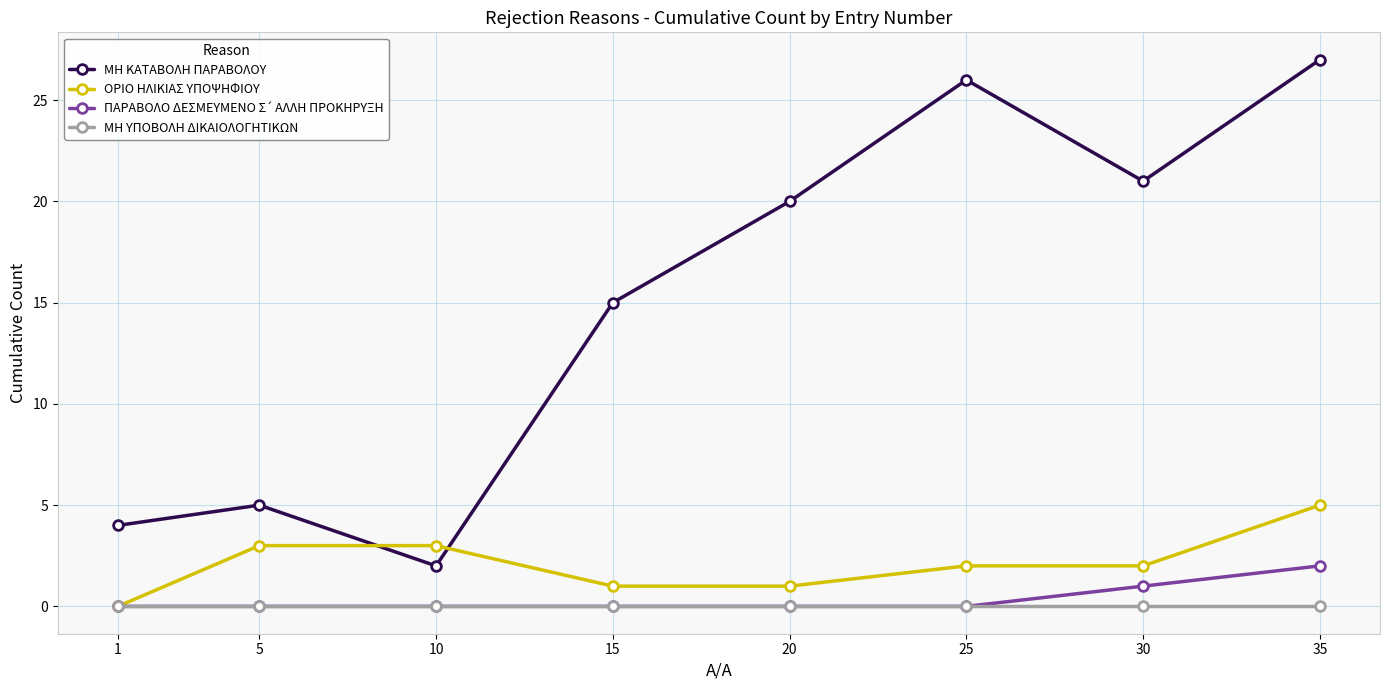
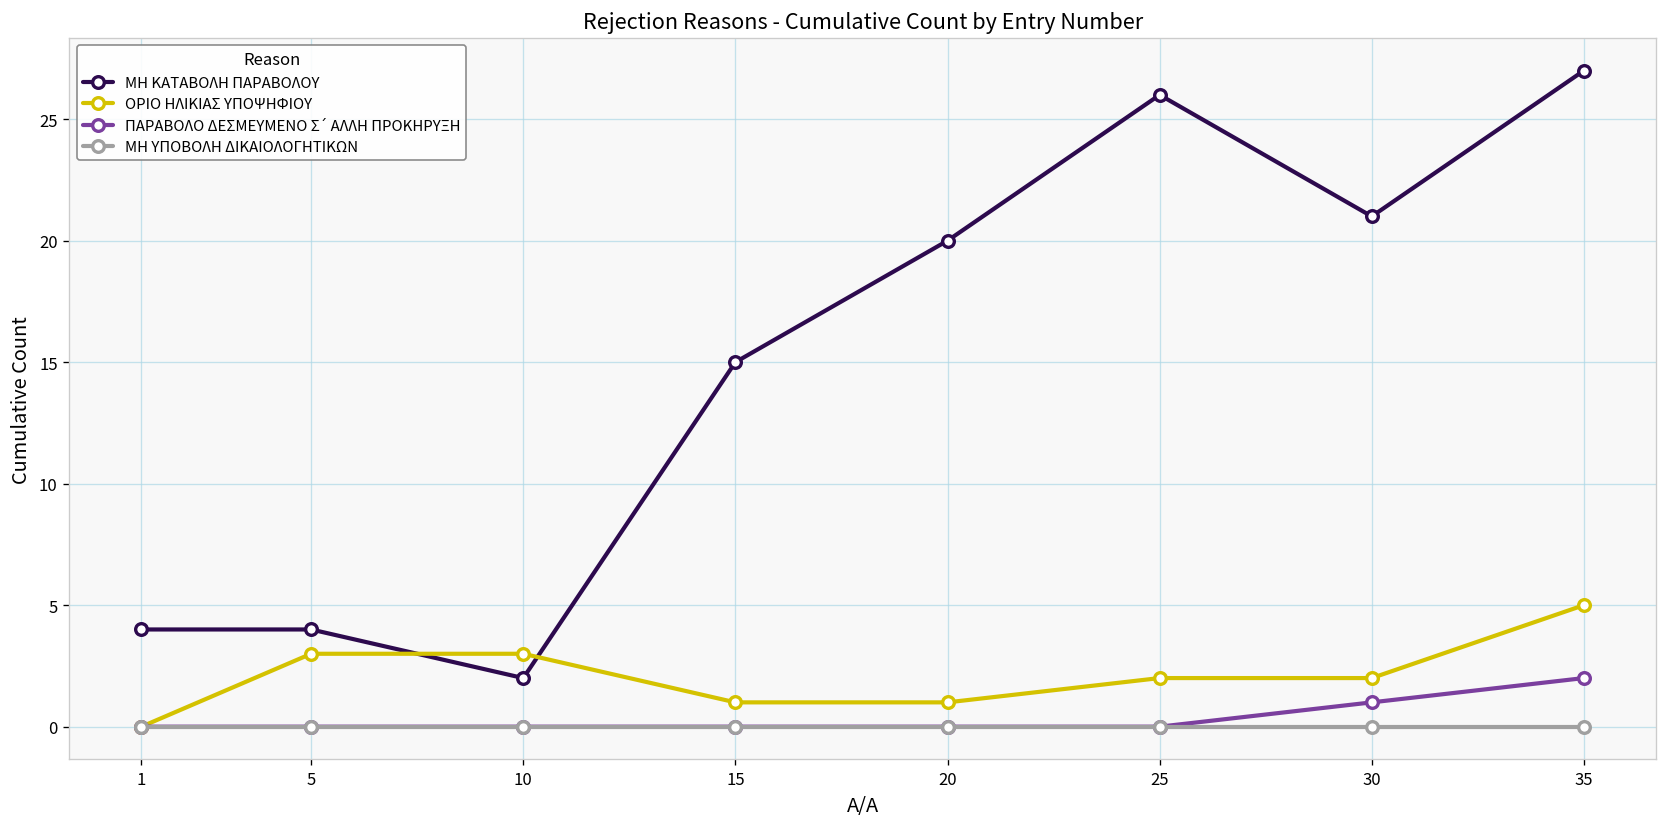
ΜΗ ΚΑΤΑΒΟΛΗ ΠΑΡΑΒΟΛΟΥ, 5: 5 -> 4
